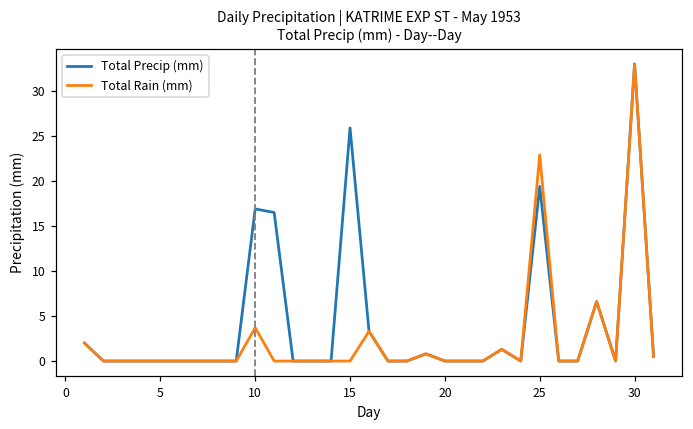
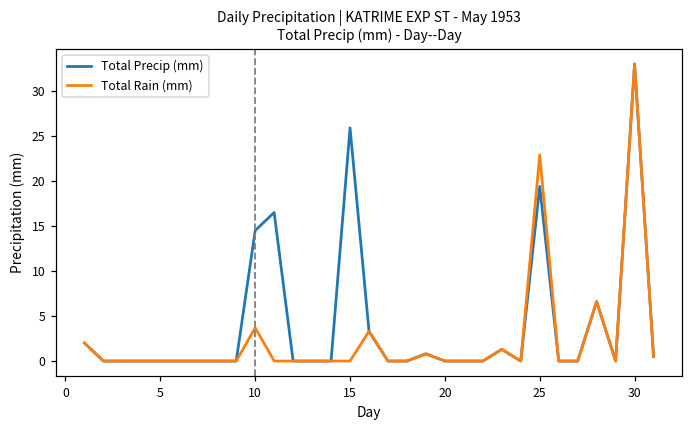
Total Precip (mm), 10: 17 -> 15
